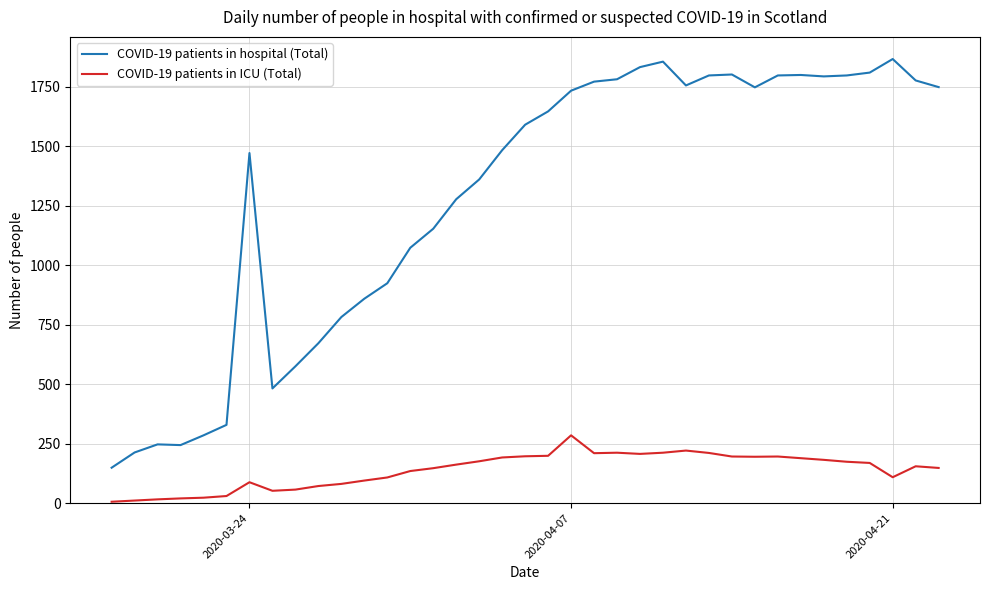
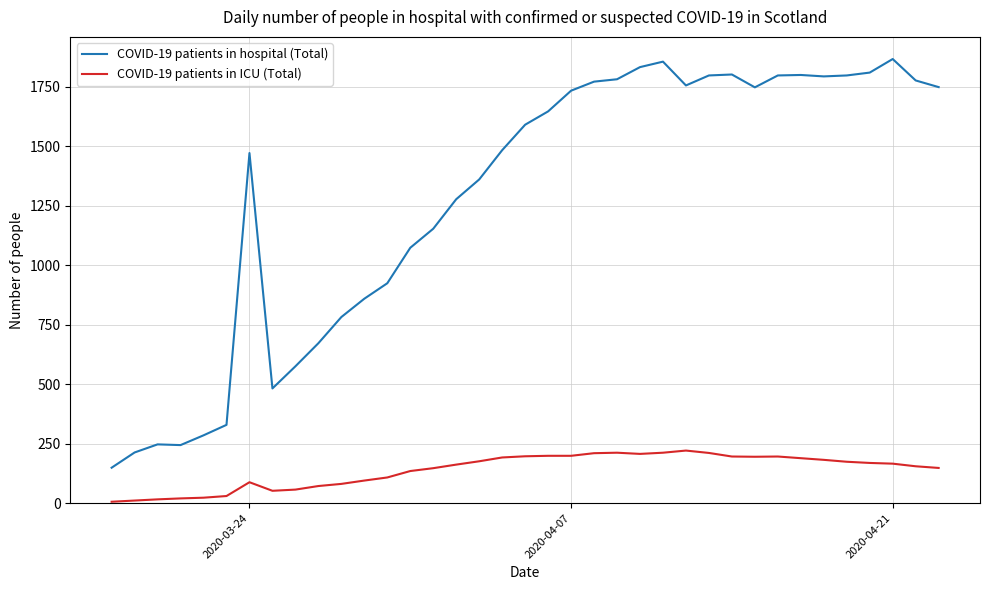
COVID-19 patients in ICU (Total), 2020-04-07: 290 -> 200
COVID-19 patients in ICU (Total), 2020-04-21: 110 -> 170
